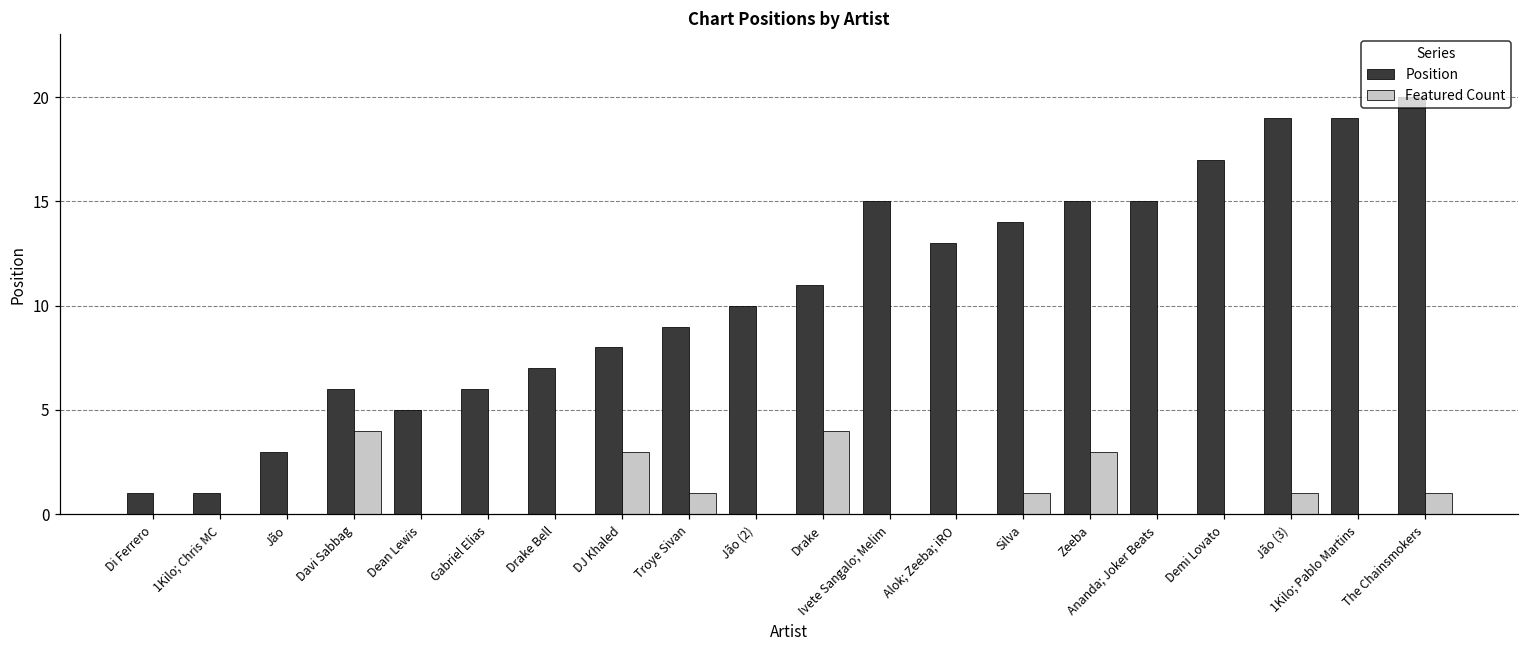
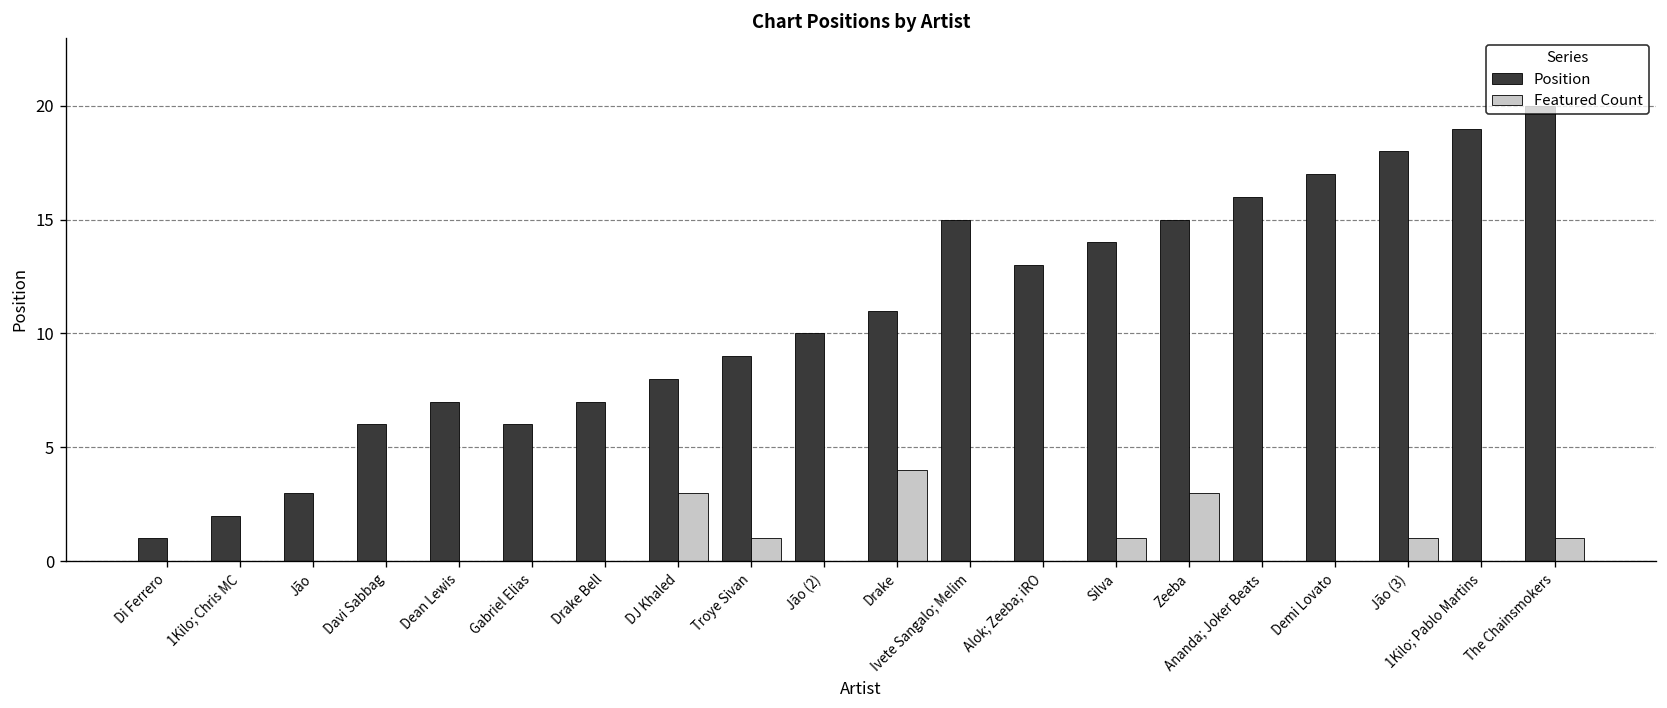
Position, 1Kilo; Chris MC: 1 -> 2
Featured Count, Davi Sabbag: 4 -> 0
Position, Dean Lewis: 5 -> 7
Position, Ananda; Joker Beats: 15 -> 16
Position, Jão (3): 19 -> 18
